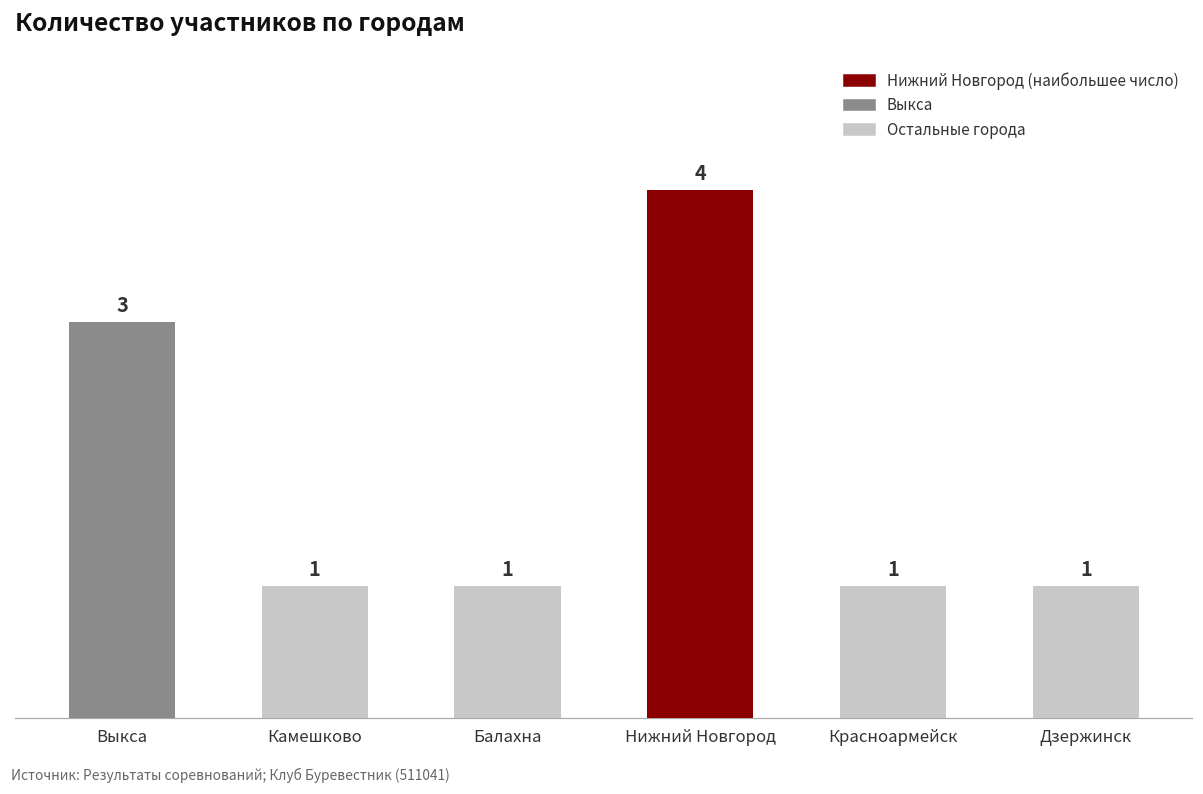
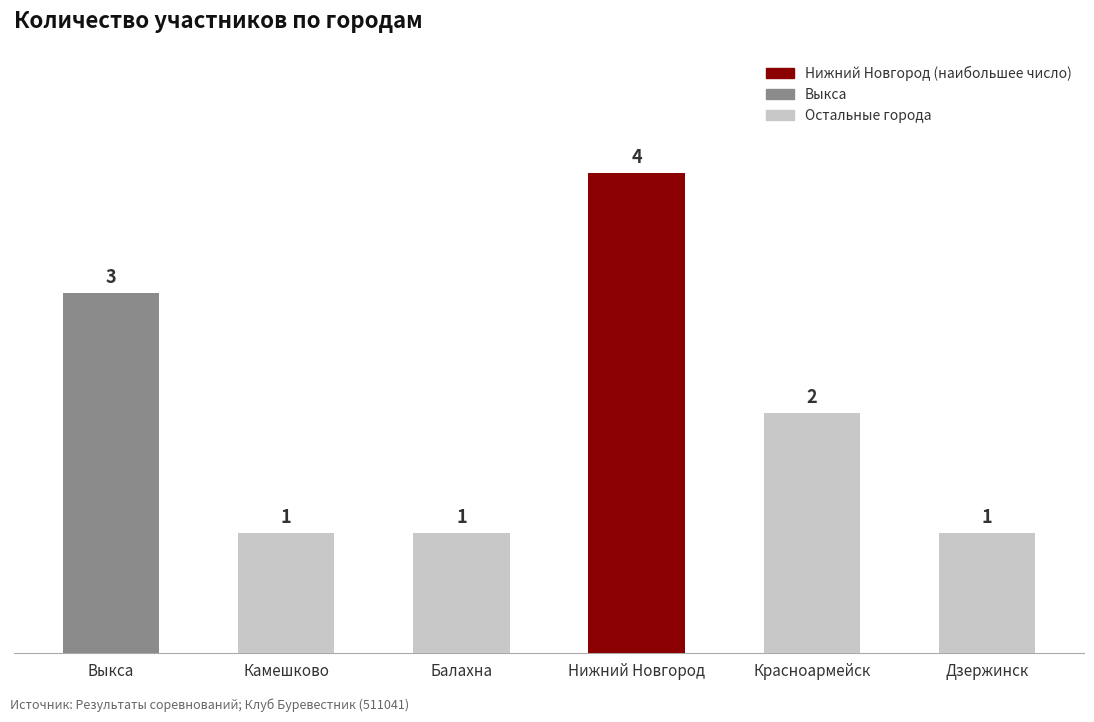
Красноармейск: 1 -> 2
